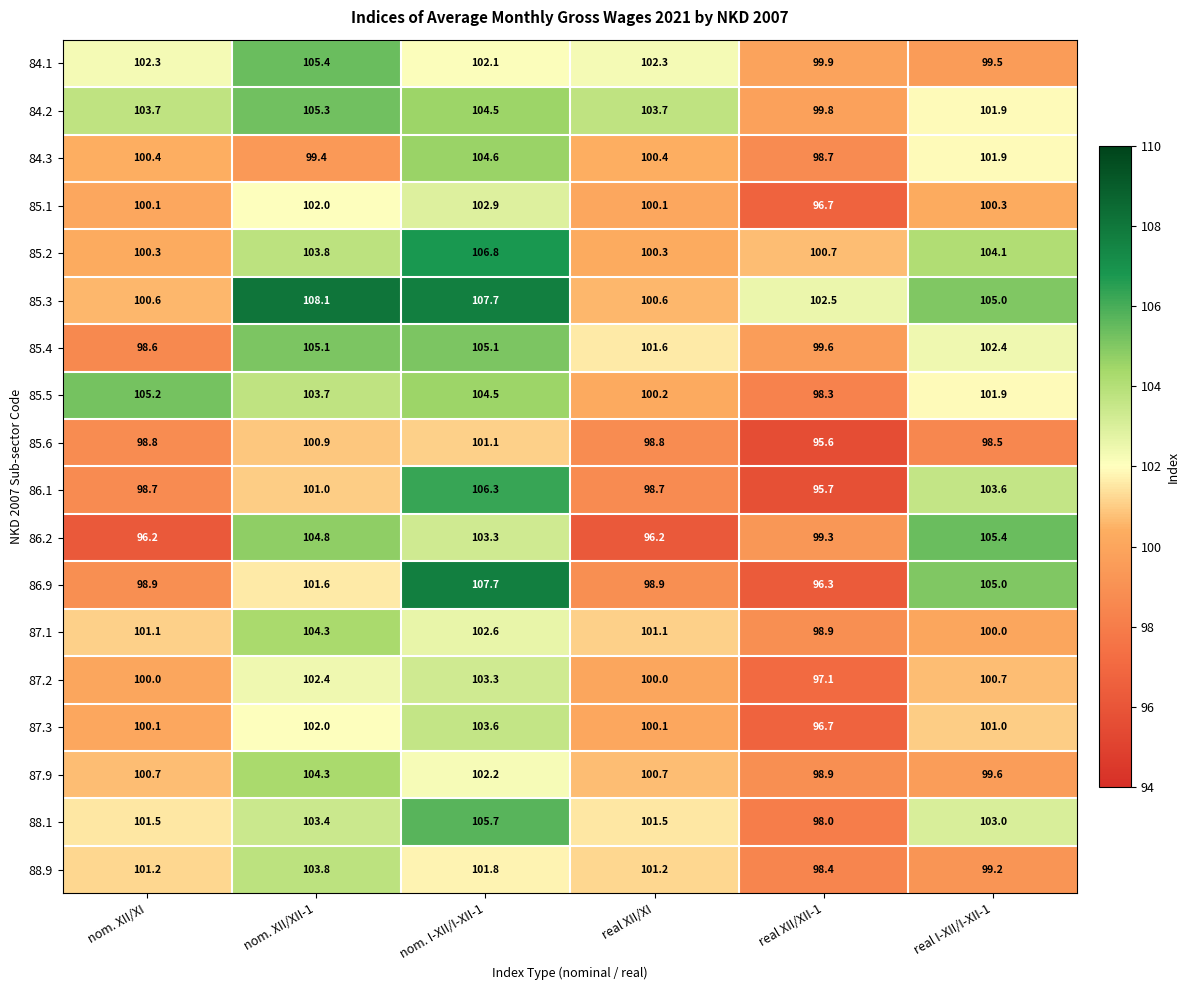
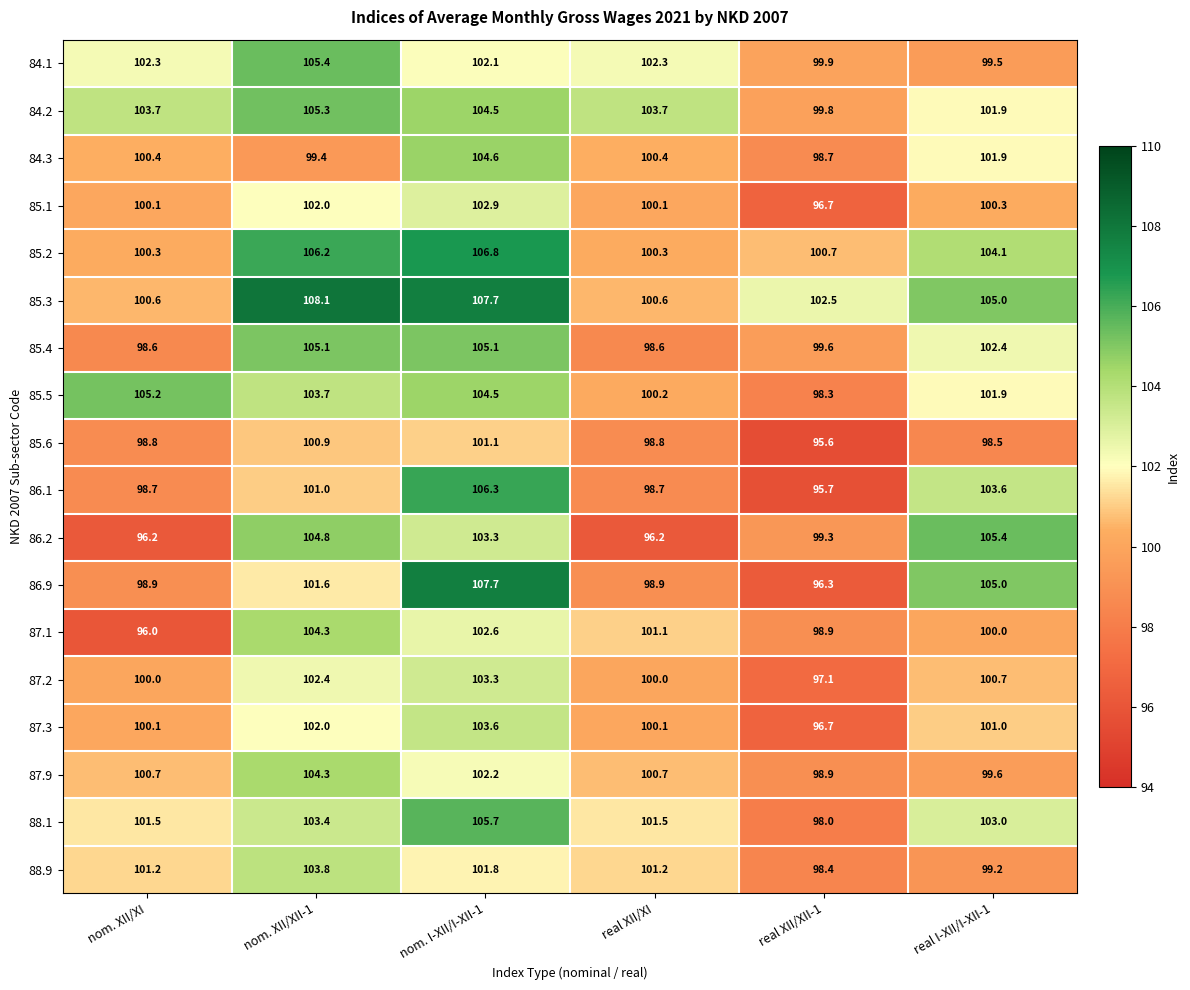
85.2, nom. XII/XII-1: 103.8 -> 106.2
85.4, real XII/XI: 101.6 -> 98.6
87.1, nom. XII/XI: 101.1 -> 96.0
